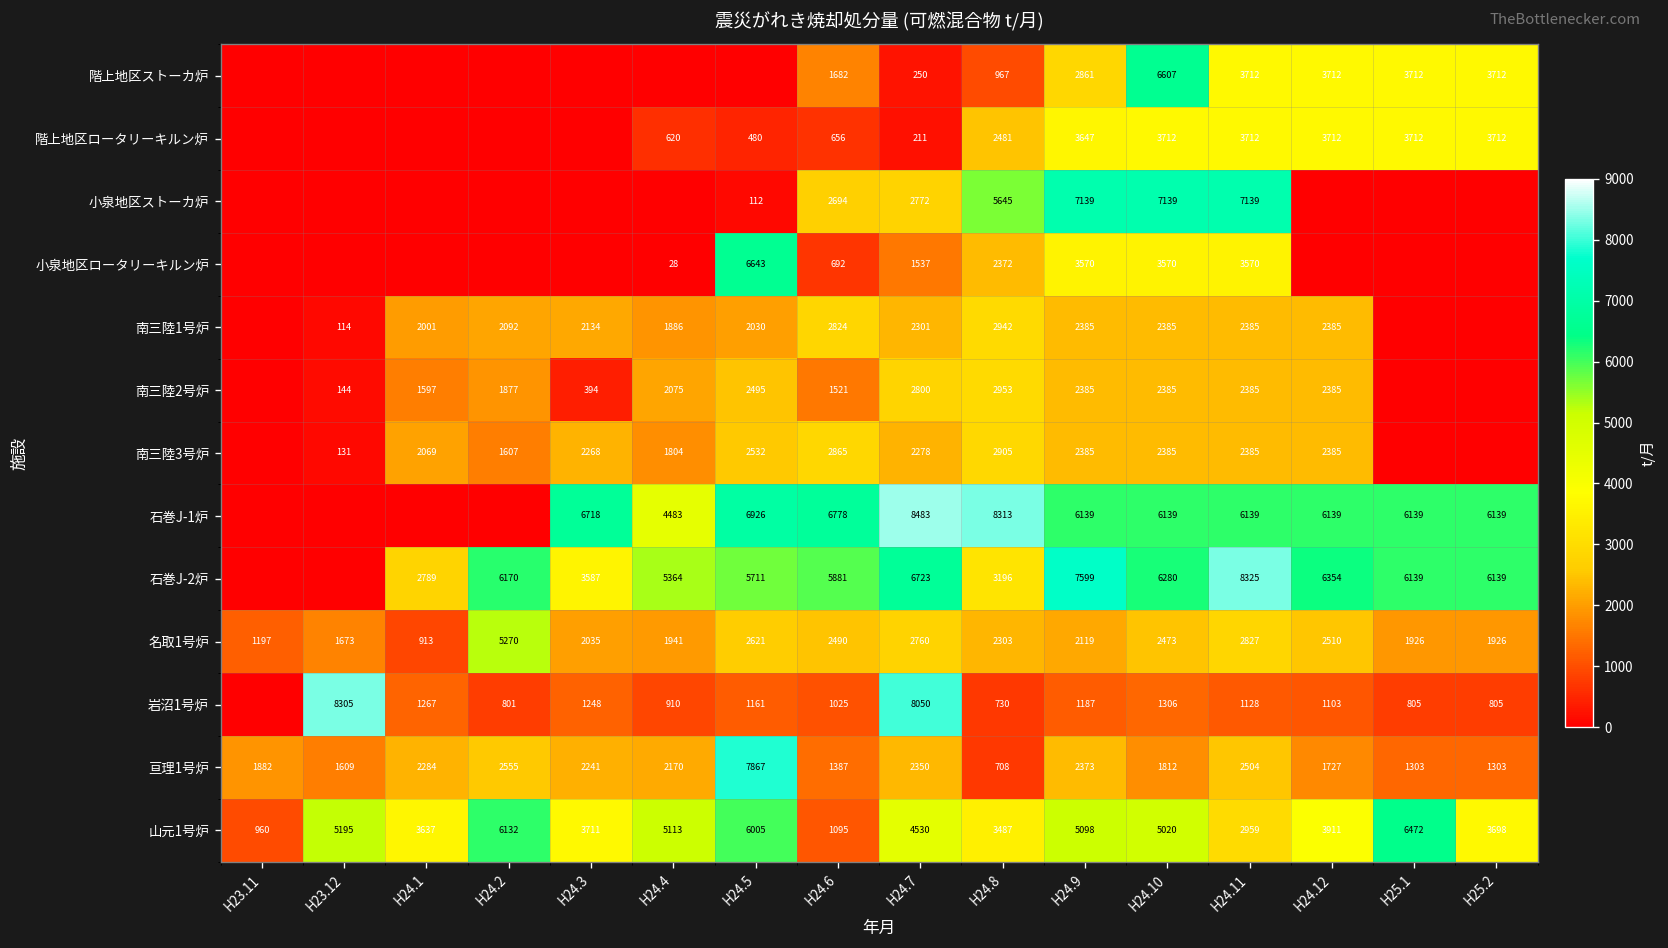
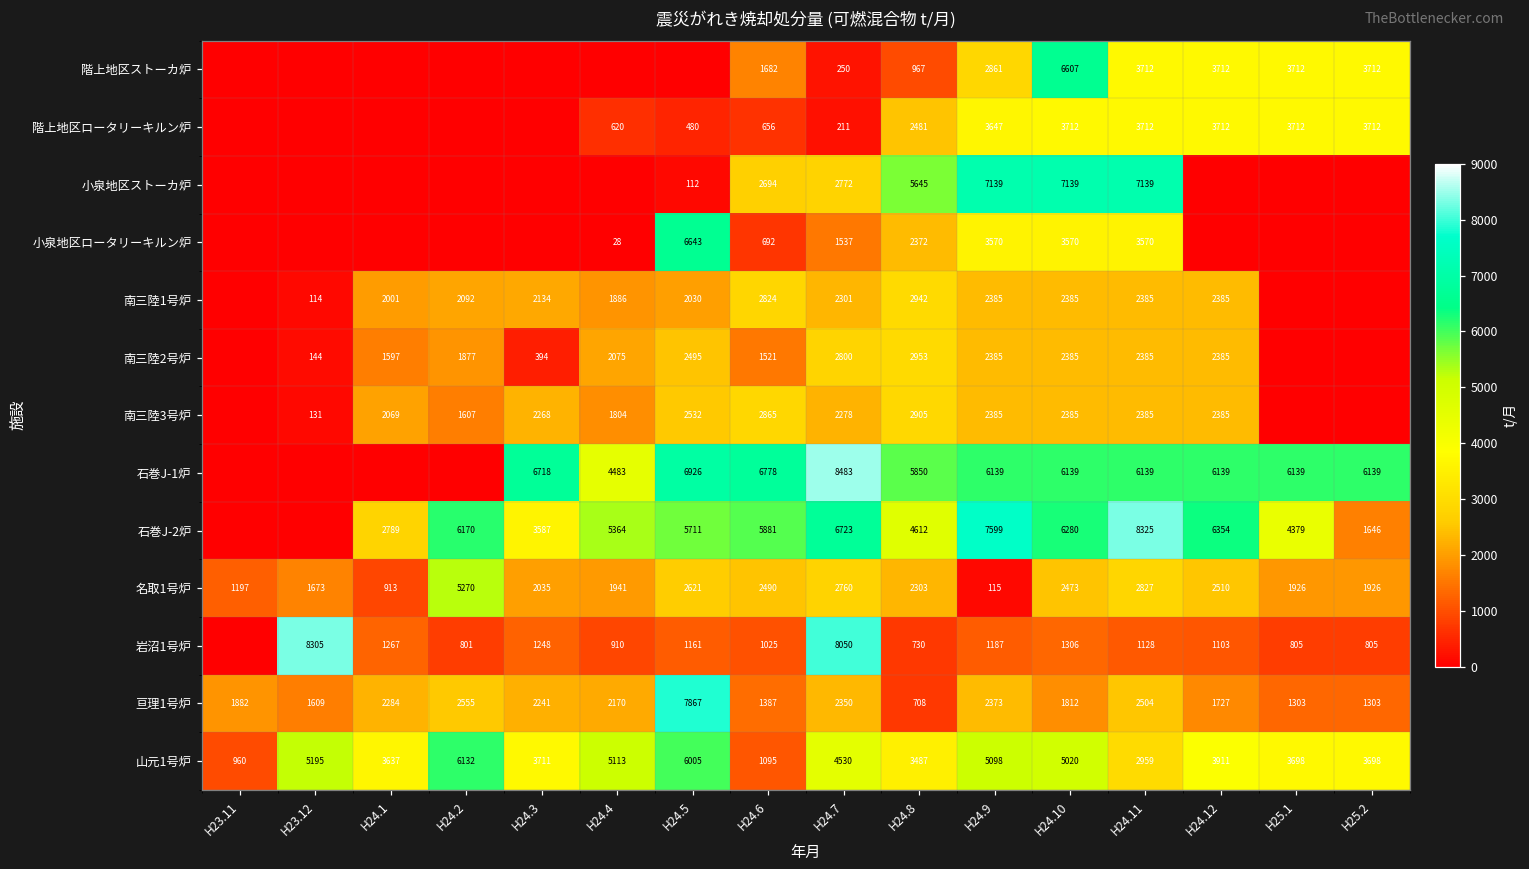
石巻J-1炉, H24.8: 8313 -> 5850
石巻J-2炉, H24.8: 3196 -> 4612
石巻J-2炉, H25.1: 6139 -> 4379
石巻J-2炉, H25.2: 6139 -> 1646
名取1号炉, H24.9: 2119 -> 115
山元1号炉, H25.1: 6472 -> 3698
